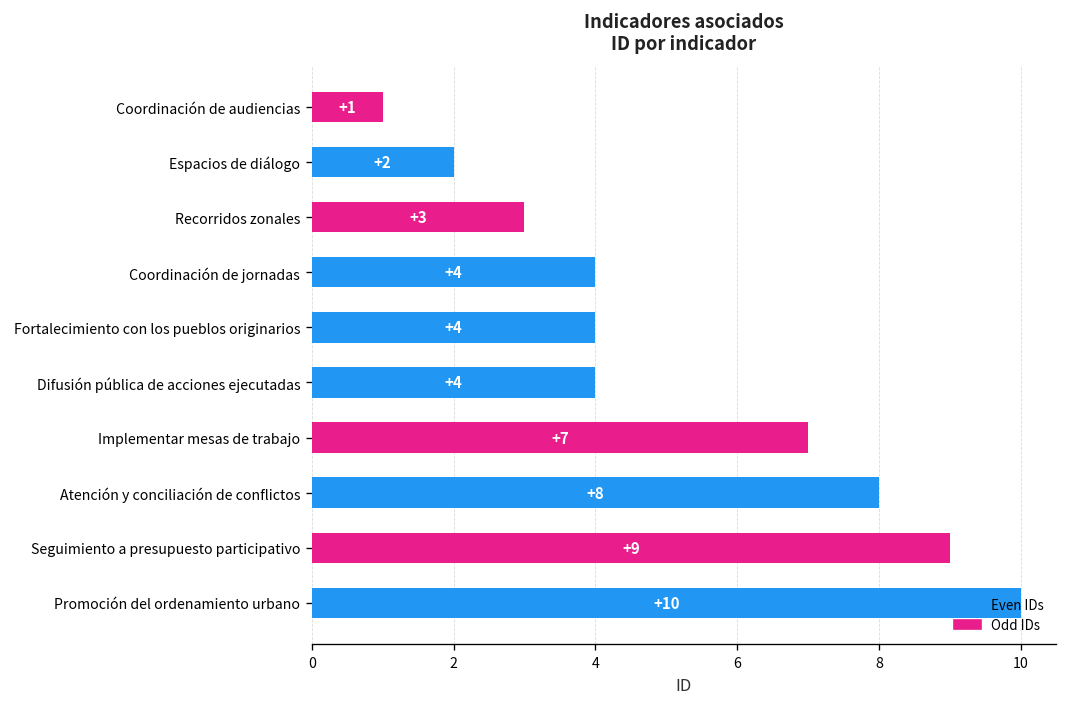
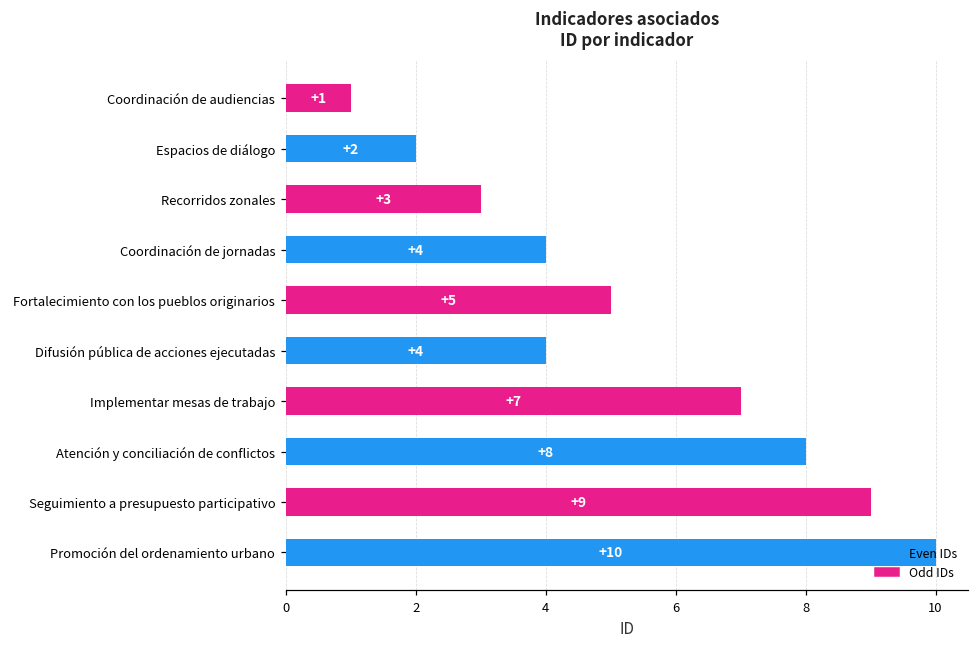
Fortalecimiento con los pueblos originarios: +4 -> +5
